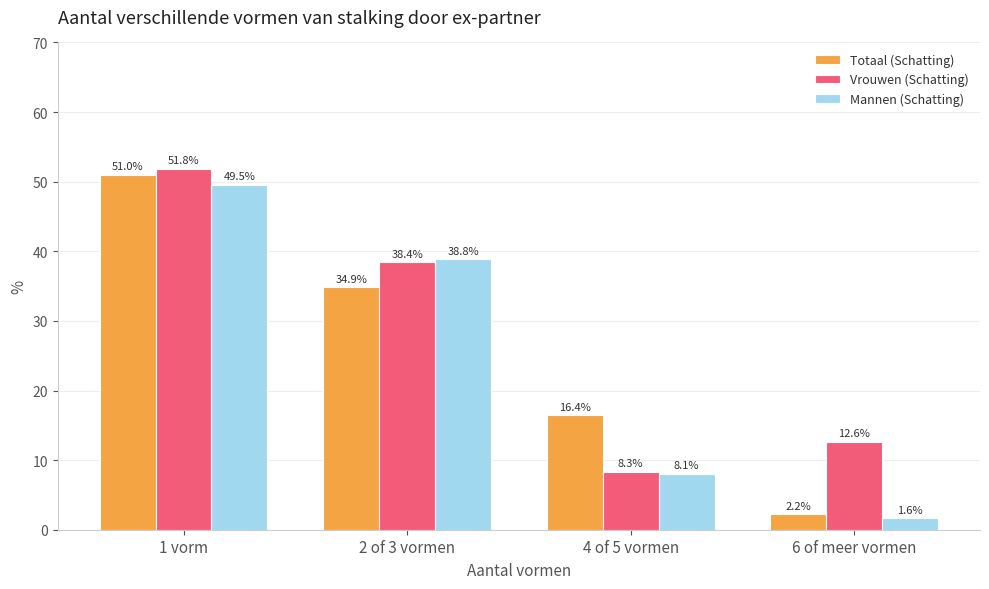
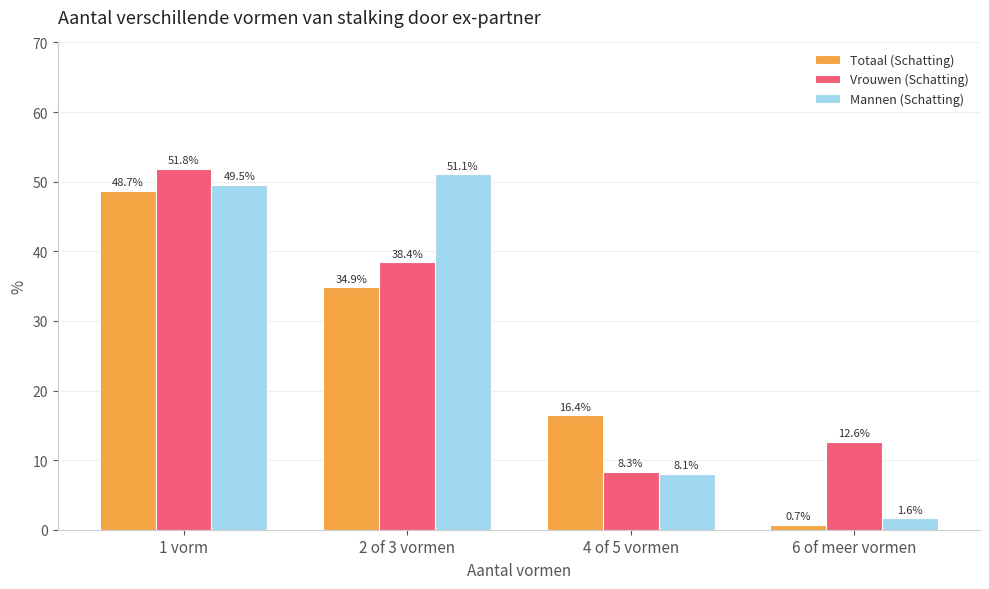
Totaal (Schatting), 1 vorm: 51.0% -> 48.7%
Mannen (Schatting), 2 of 3 vormen: 38.8% -> 51.1%
Totaal (Schatting), 6 of meer vormen: 2.2% -> 0.7%
